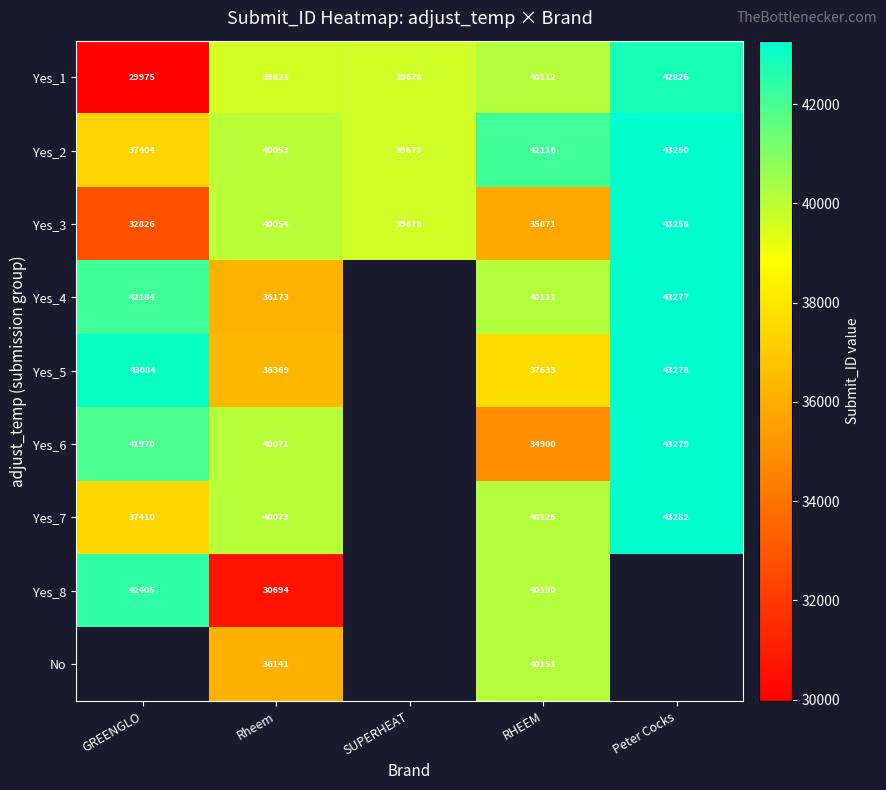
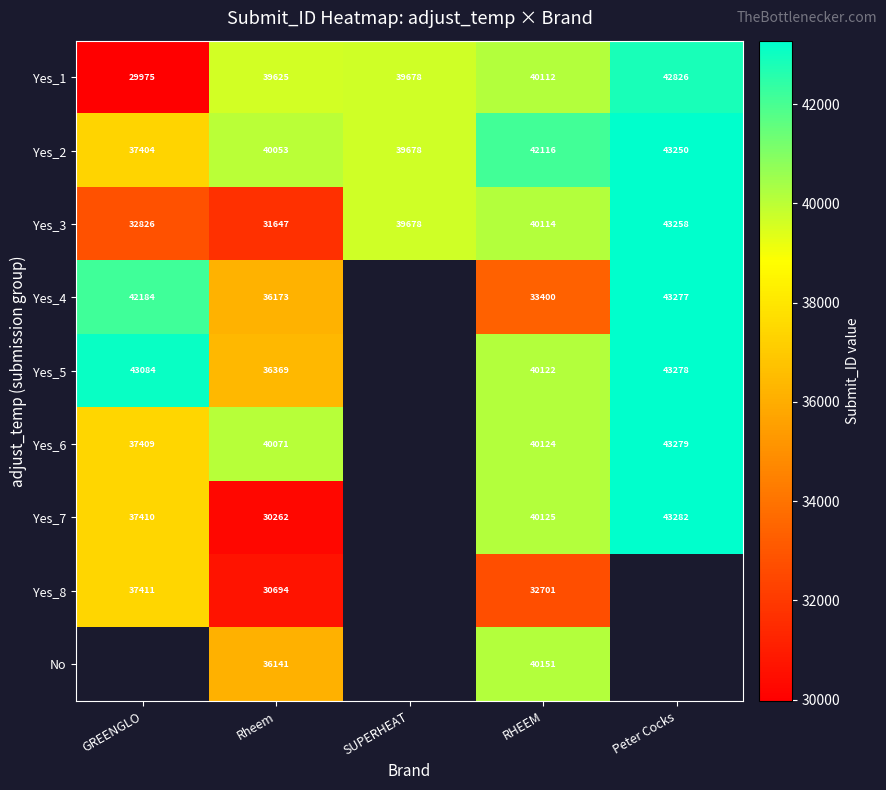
Yes_3, Rheem: 40054 -> 31647
Yes_3, RHEEM: 35871 -> 40114
Yes_4, RHEEM: 40121 -> 33400
Yes_5, RHEEM: 37633 -> 40122
Yes_6, GREENGLO: 41970 -> 37409
Yes_6, RHEEM: 34900 -> 40124
Yes_7, Rheem: 40073 -> 30262
Yes_8, GREENGLO: 42405 -> 37411
Yes_8, RHEEM: 40150 -> 32701
